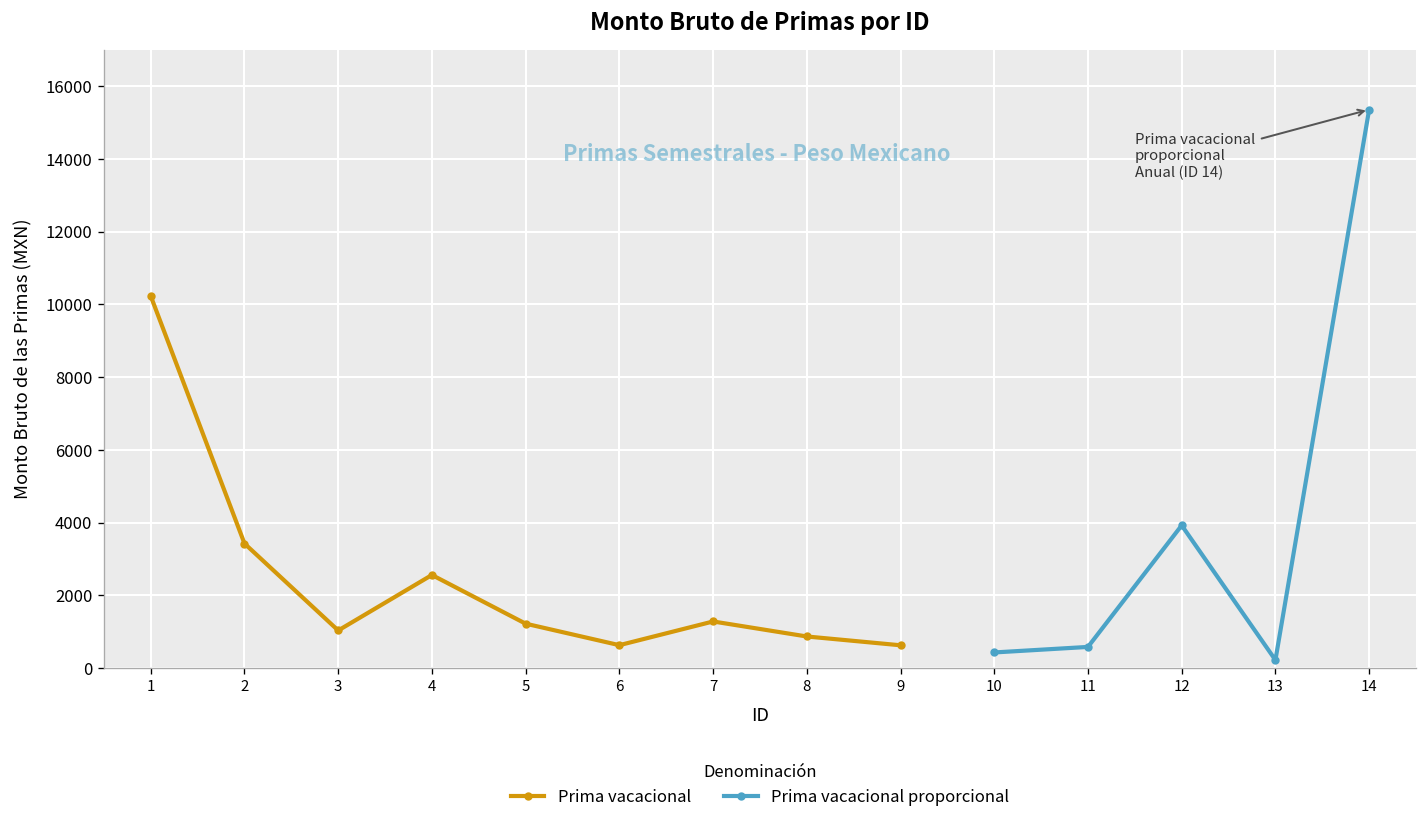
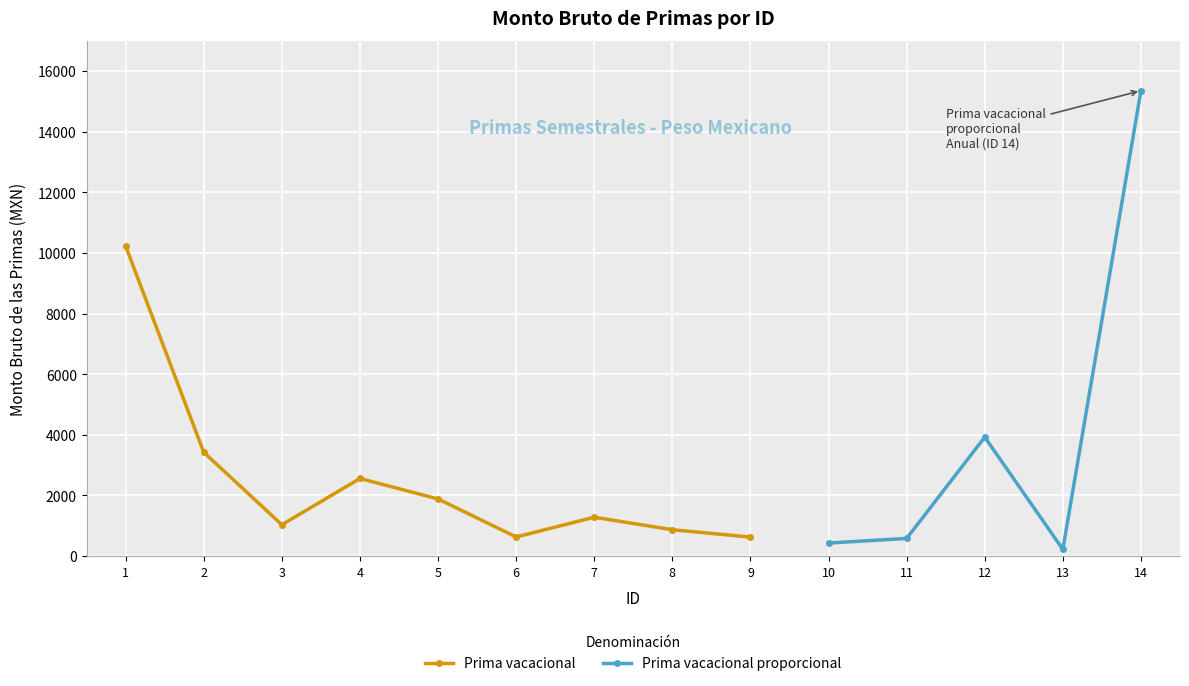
Prima vacacional, 5: 1200 -> 1900
